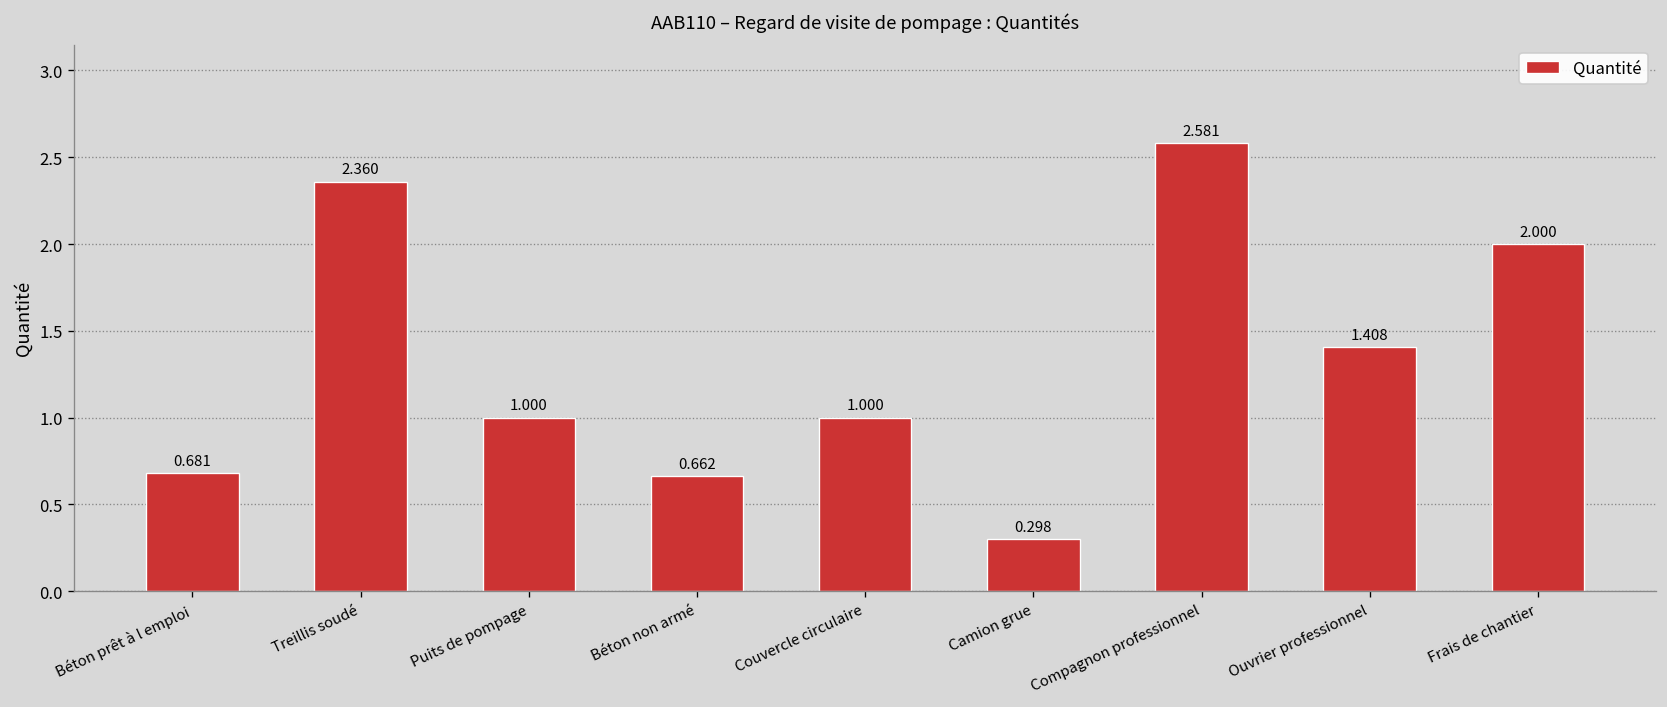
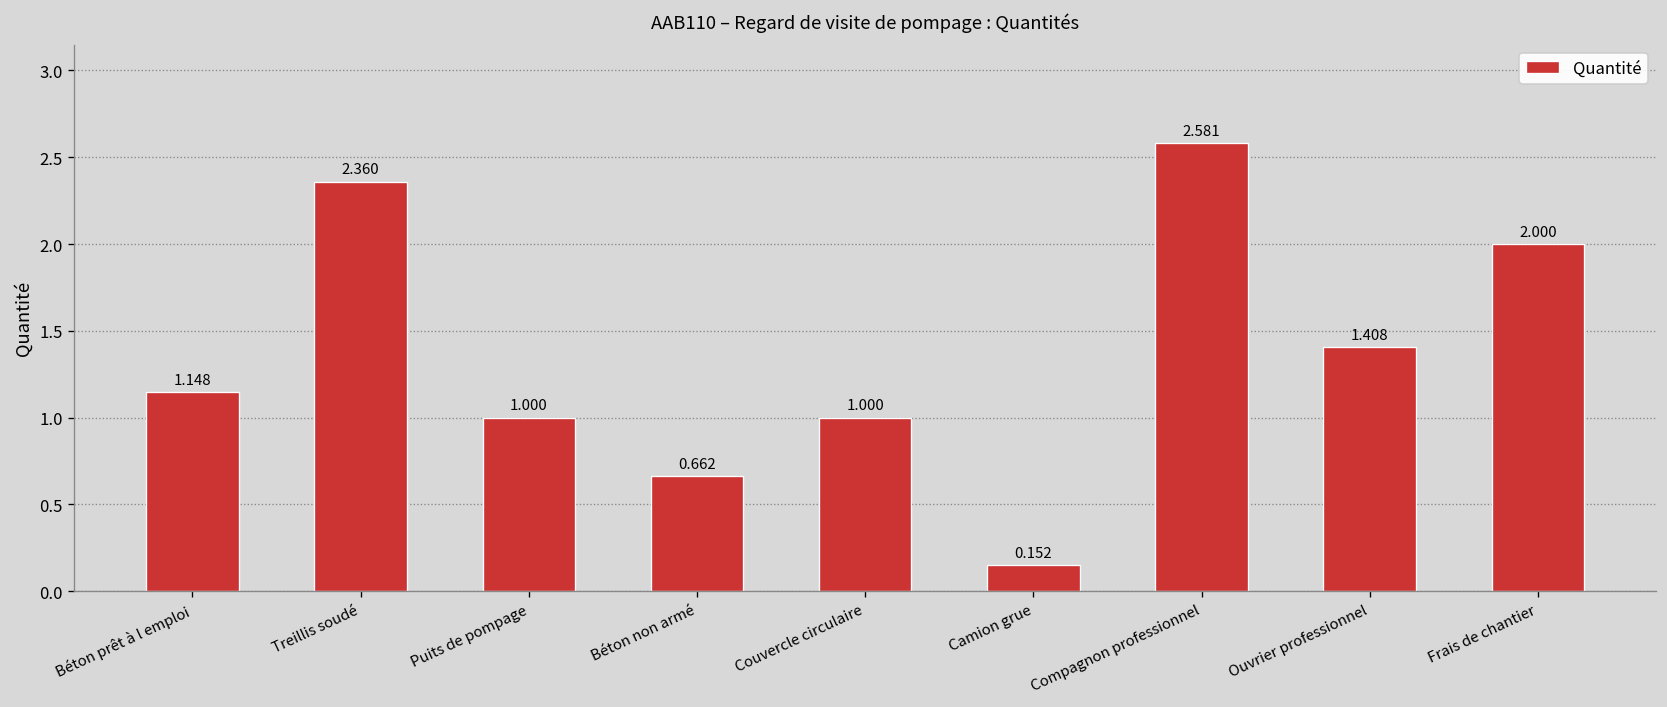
Béton prêt à l emploi: 0.681 -> 1.148
Camion grue: 0.298 -> 0.152
